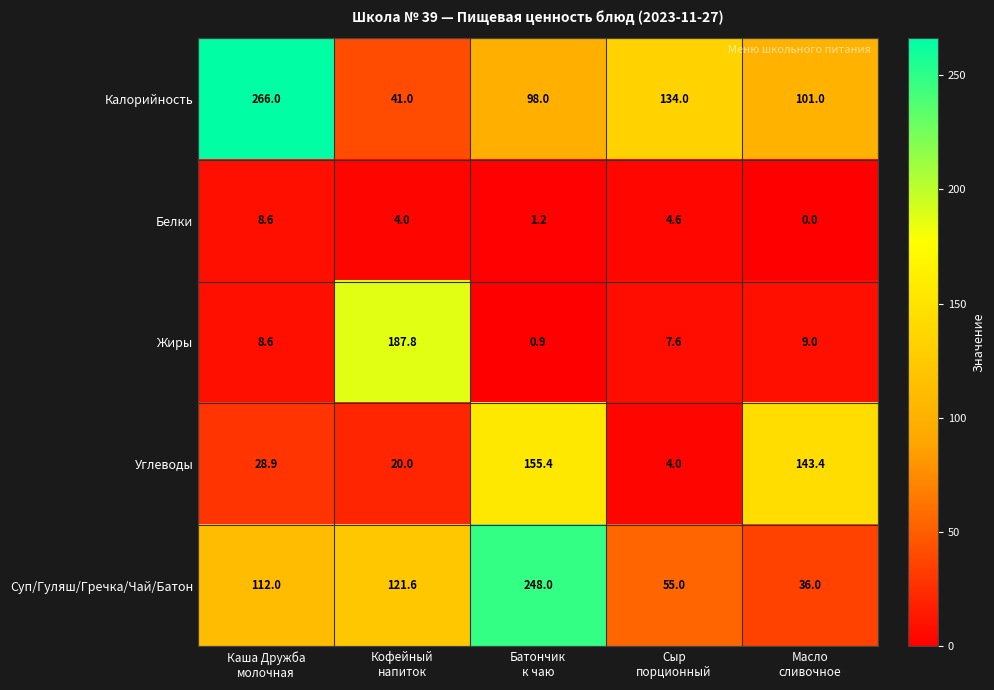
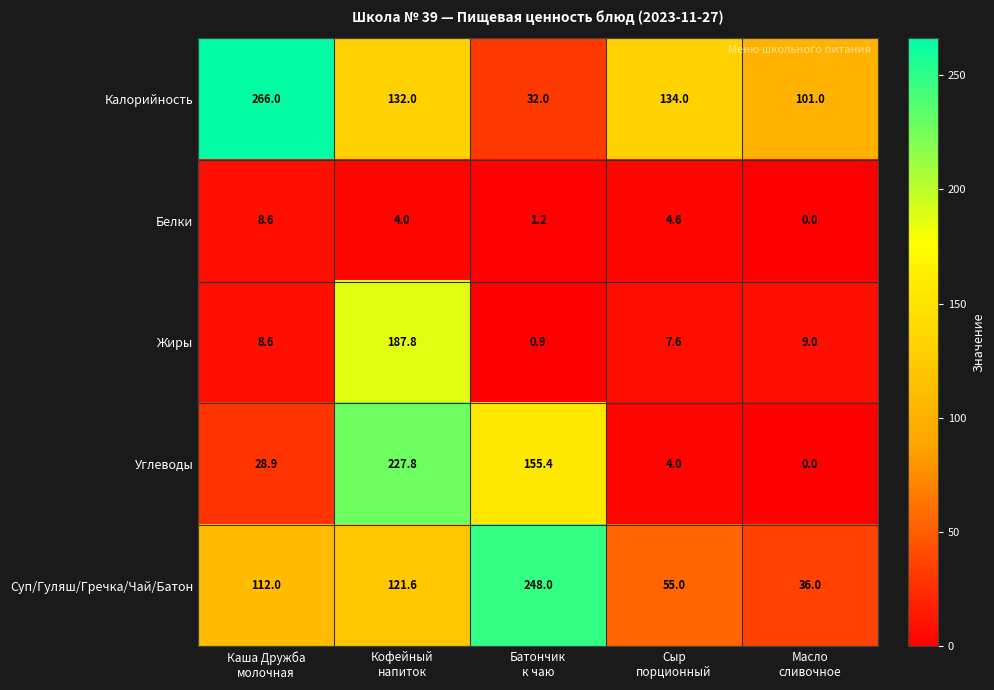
Калорийность, Кофейный напиток: 41.0 -> 132.0
Калорийность, Батончик к чаю: 98.0 -> 32.0
Углеводы, Кофейный напиток: 20.0 -> 227.8
Углеводы, Масло сливочное: 143.4 -> 0.0
